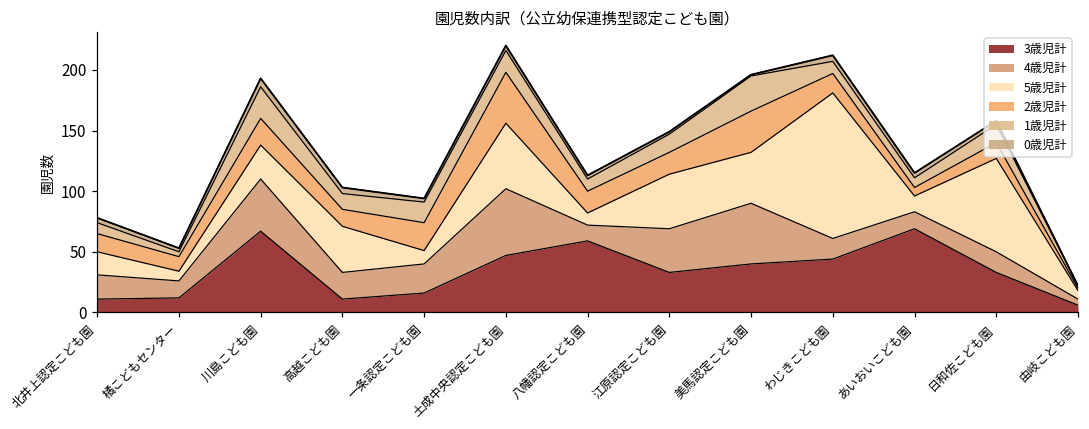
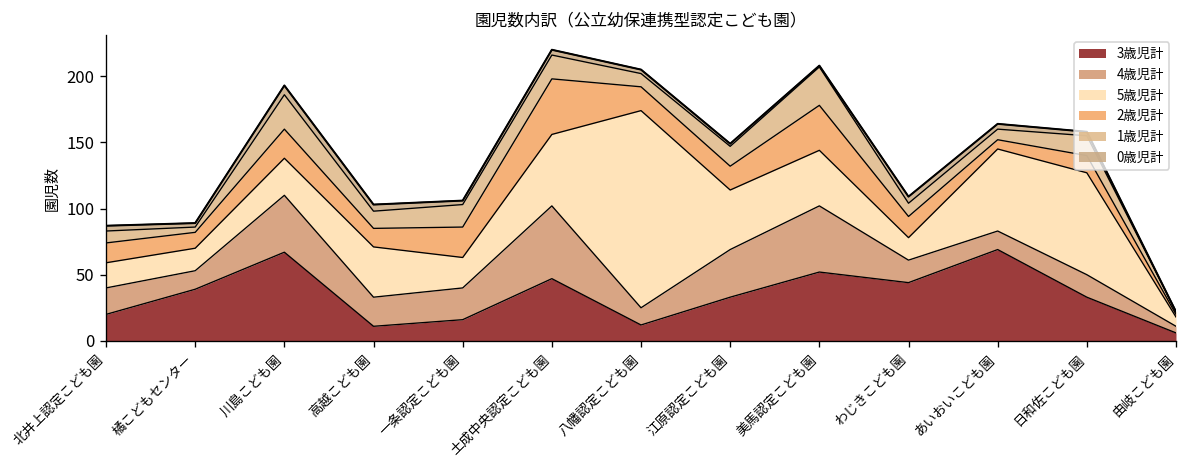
3歳児計, 北井上認定こども園: 11 -> 20
3歳児計, 橘こどもセンター: 12 -> 39
5歳児計, 橘こどもセンター: 8 -> 17
5歳児計, 一条認定こども園: 11 -> 23
3歳児計, 八幡認定こども園: 59 -> 12
5歳児計, 八幡認定こども園: 10 -> 149
3歳児計, 美馬認定こども園: 40 -> 52
5歳児計, わじきこども園: 120 -> 17
5歳児計, あいおいこども園: 13 -> 62
